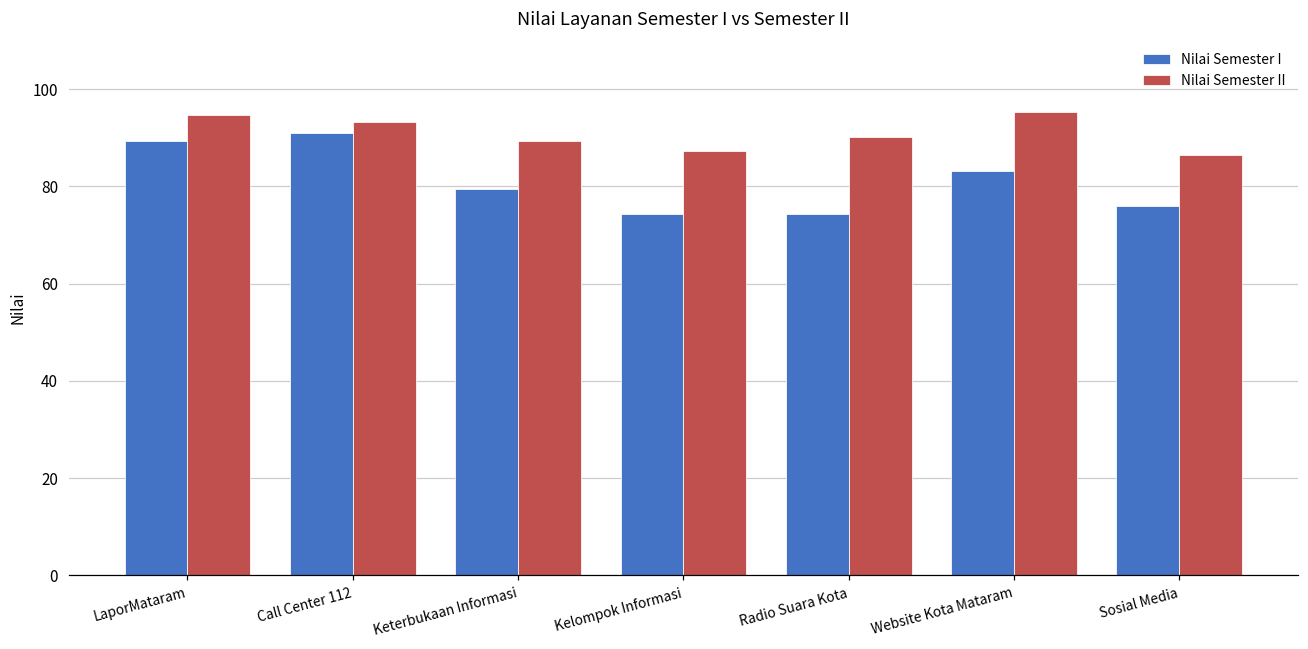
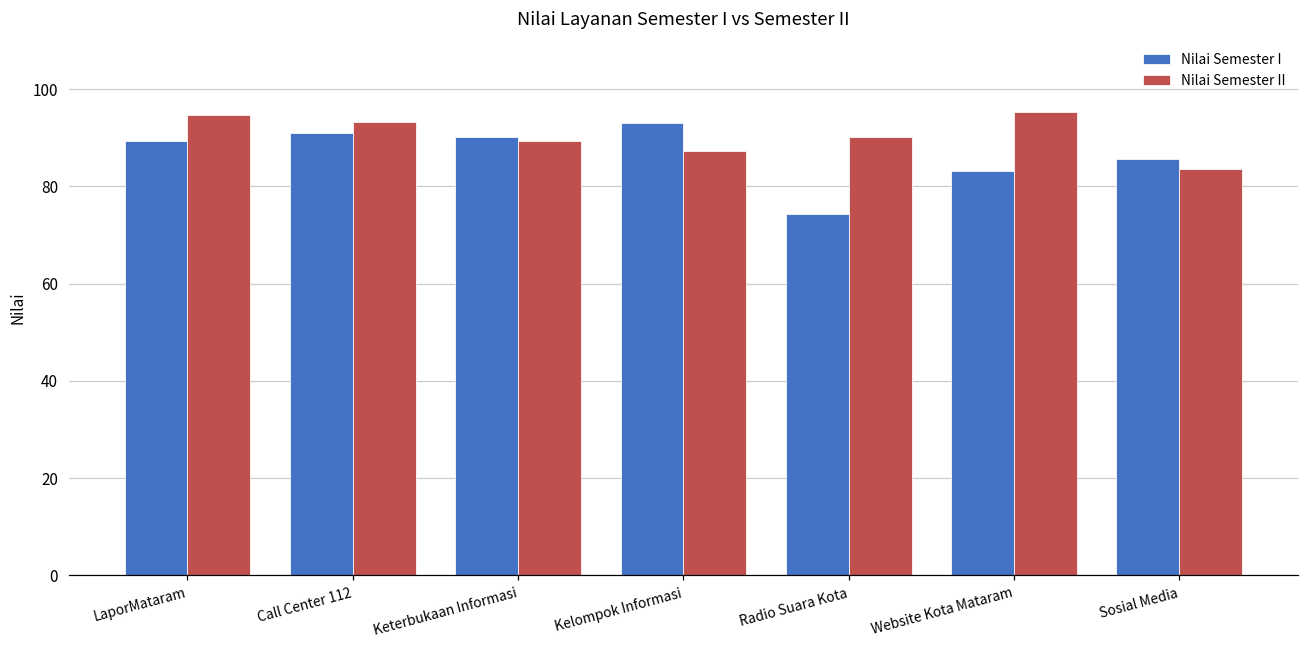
Nilai Semester I, Keterbukaan Informasi: 80 -> 90
Nilai Semester I, Kelompok Informasi: 74 -> 93
Nilai Semester I, Sosial Media: 76 -> 86
Nilai Semester II, Sosial Media: 86 -> 84
